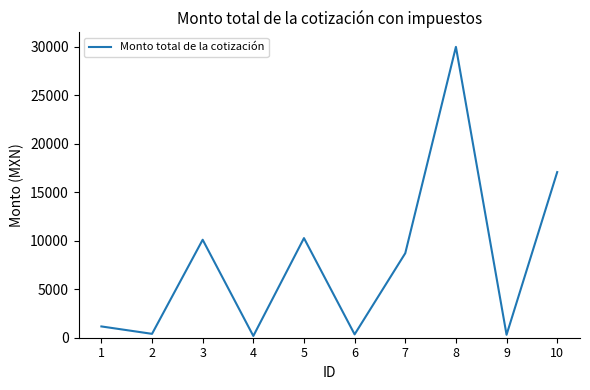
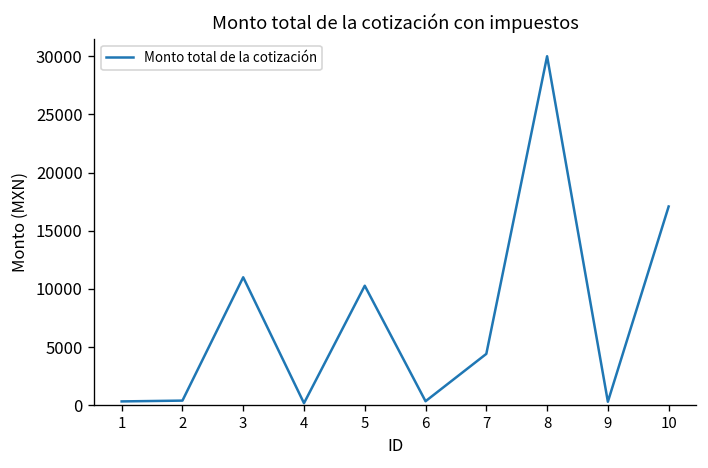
1: 1000 -> 0
3: 10000 -> 11000
7: 9000 -> 4000
